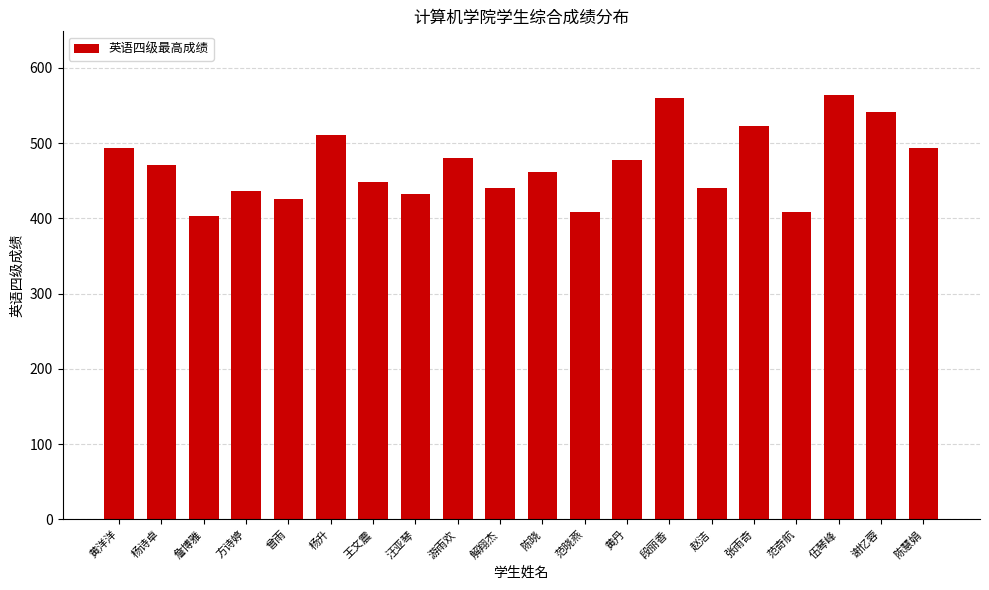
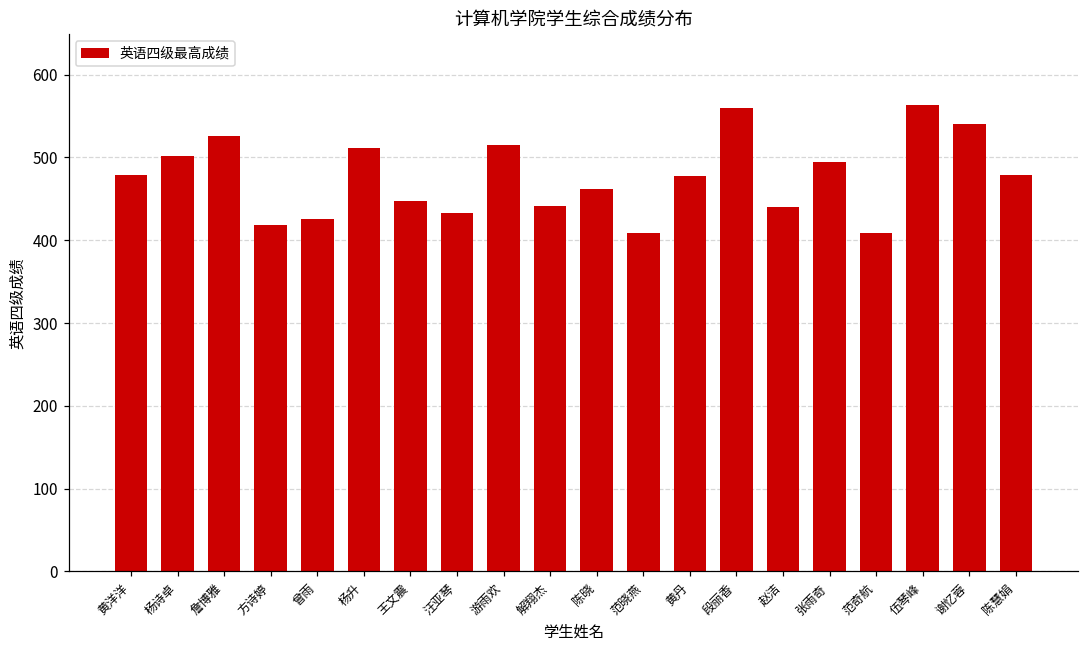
黄洋洋: 490 -> 480
杨诗卓: 470 -> 500
詹博雅: 400 -> 530
方诗婷: 440 -> 420
游雨欢: 480 -> 520
张雨奇: 520 -> 490
陈慧娟: 490 -> 480
